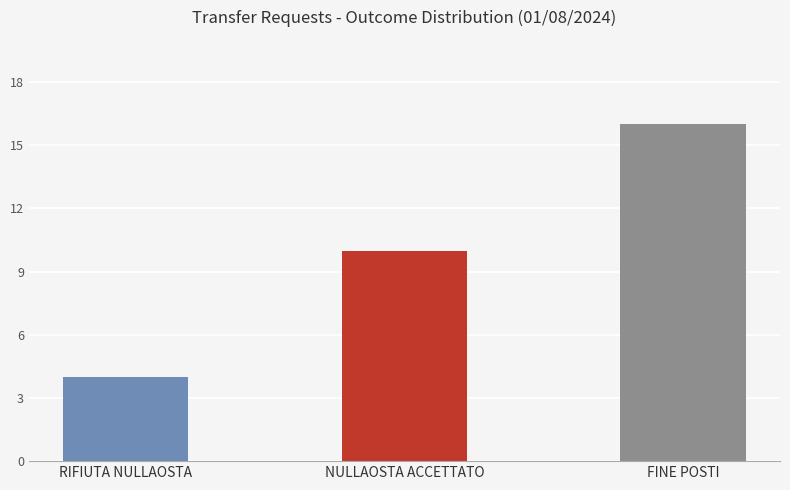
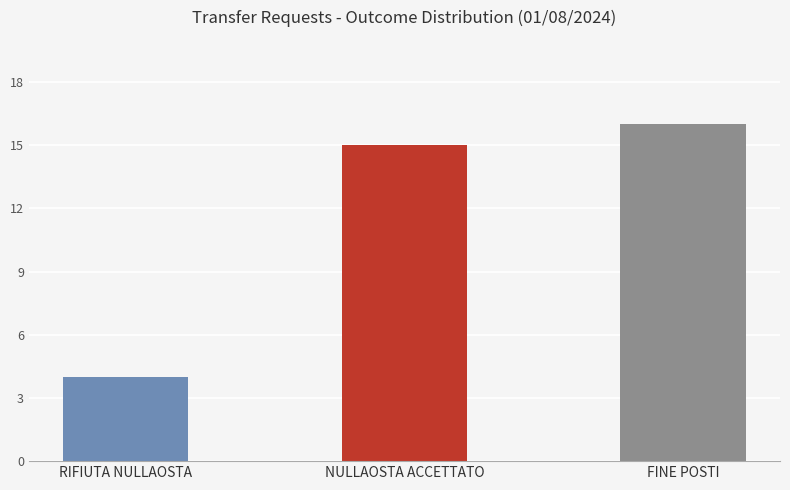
NULLAOSTA ACCETTATO: 10 -> 15
